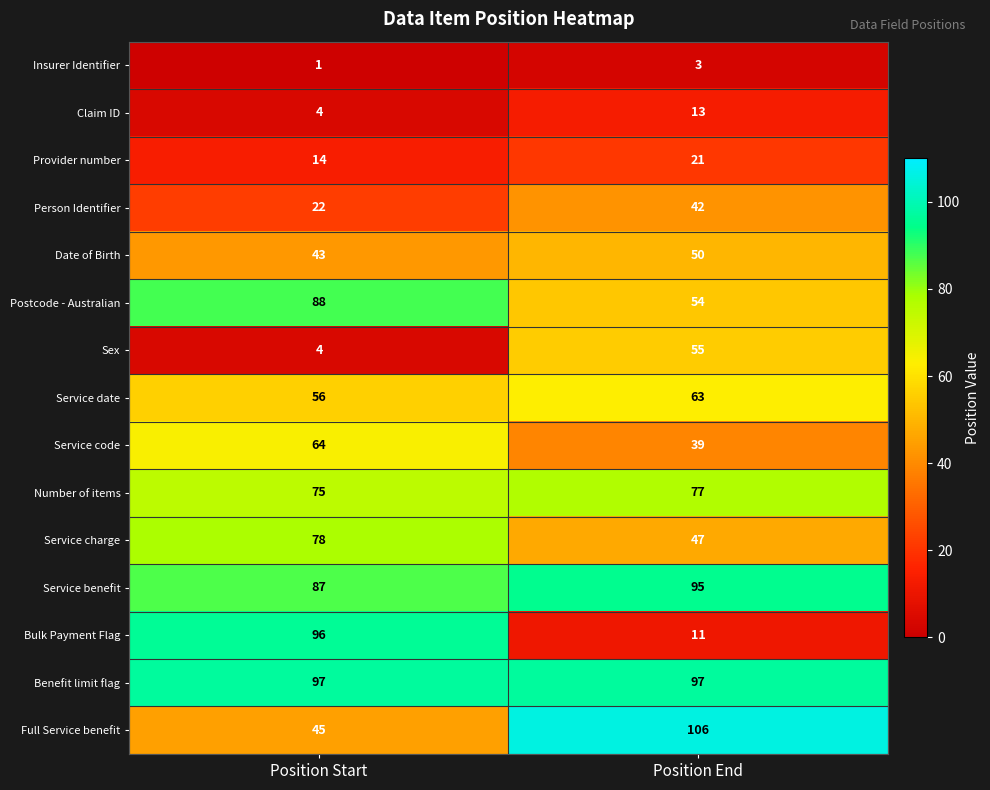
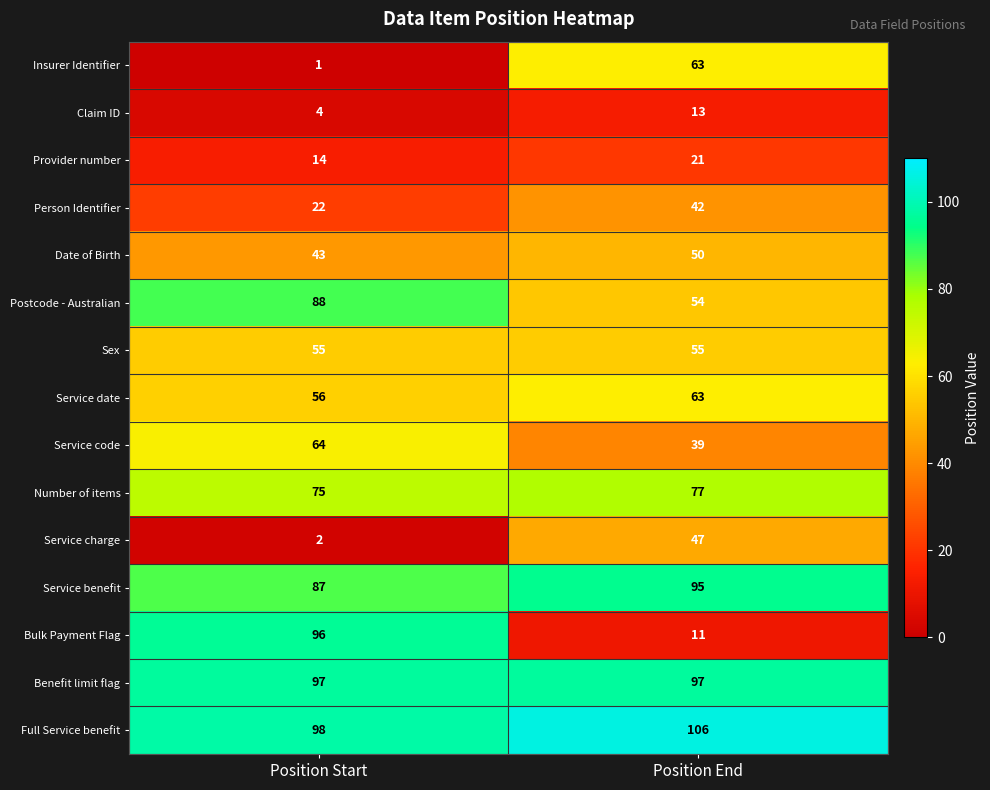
Insurer Identifier, Position End: 3 -> 63
Sex, Position Start: 4 -> 55
Service charge, Position Start: 78 -> 2
Full Service benefit, Position Start: 45 -> 98
